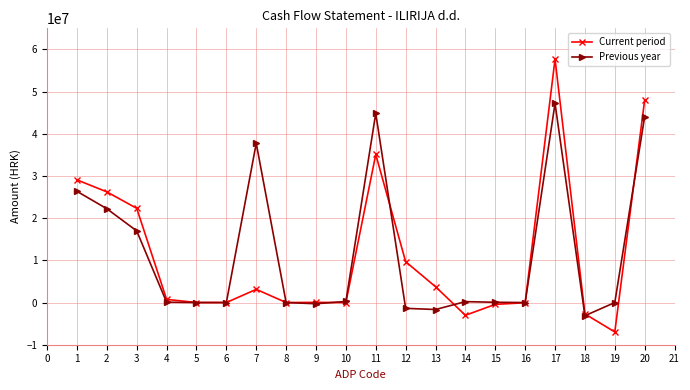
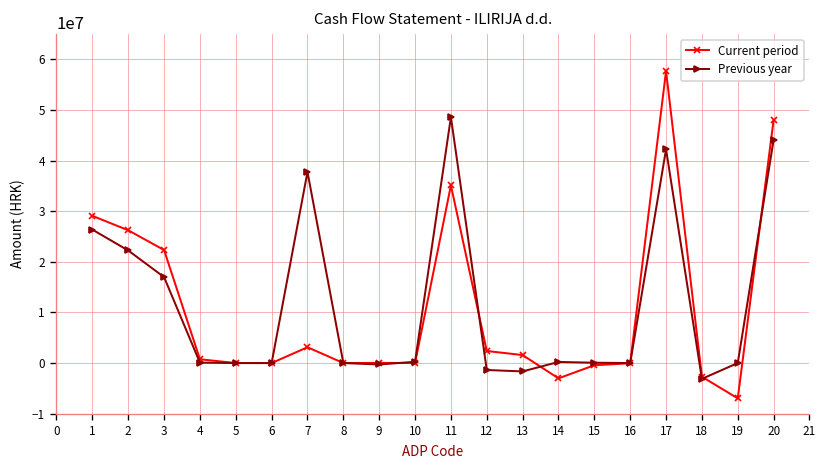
Previous year, 11: 45000000 -> 49000000
Current period, 12: 10000000 -> 2000000
Current period, 13: 4000000 -> 2000000
Previous year, 17: 47000000 -> 42000000
